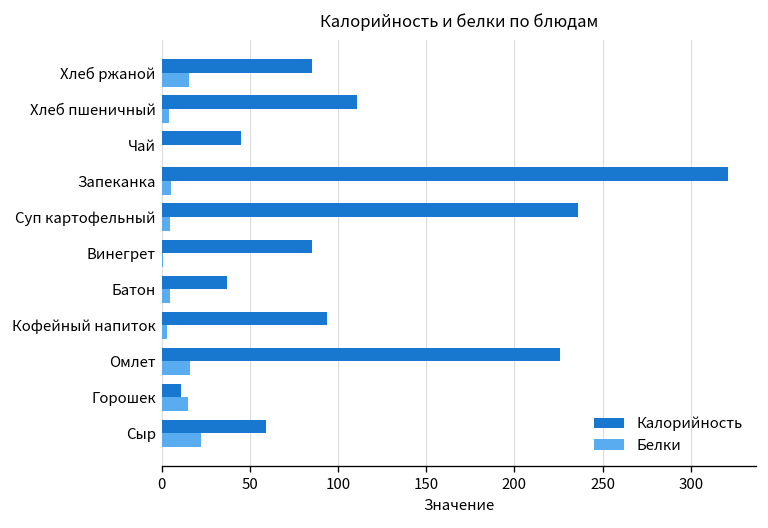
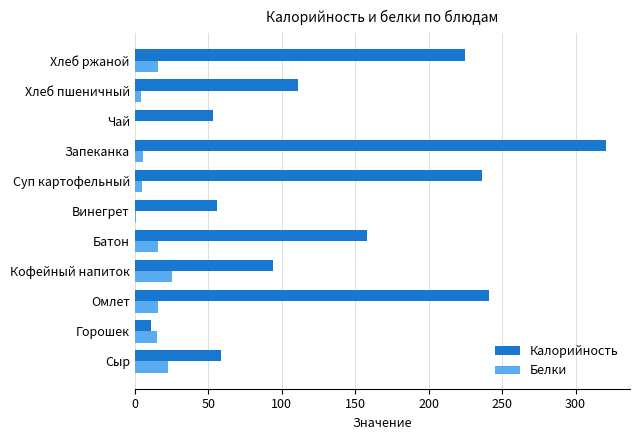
Калорийность, Хлеб ржаной: 85 -> 225
Калорийность, Чай: 45 -> 53
Калорийность, Винегрет: 85 -> 56
Калорийность, Батон: 37 -> 158
Белки, Батон: 5 -> 16
Белки, Кофейный напиток: 3 -> 25
Калорийность, Омлет: 226 -> 241
